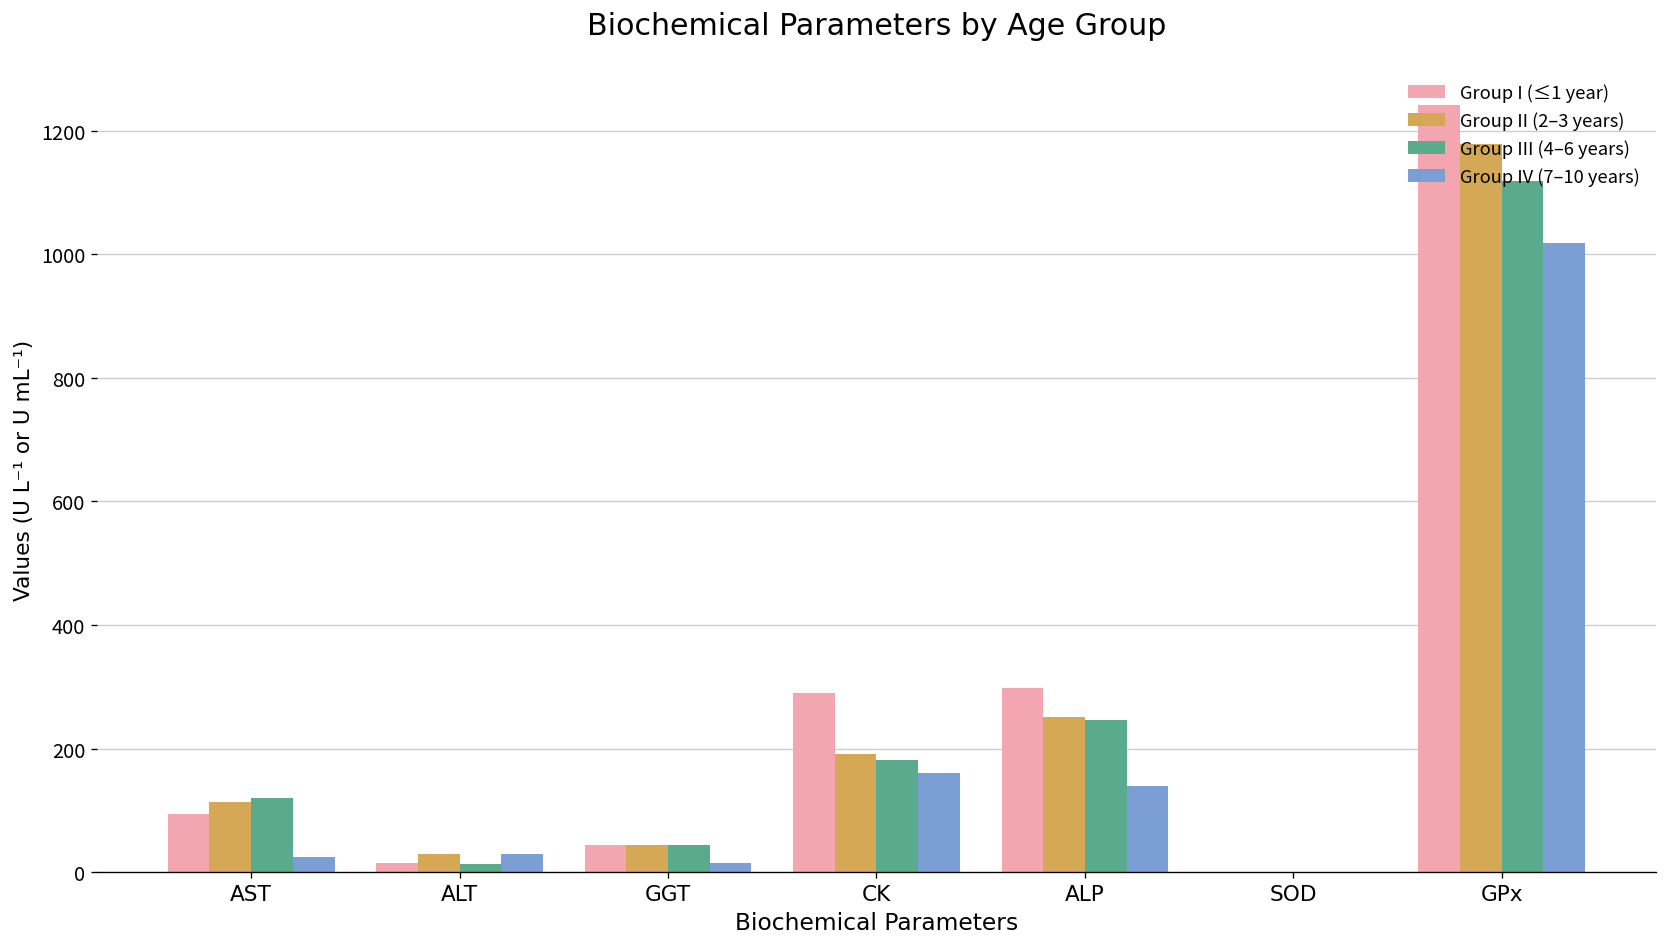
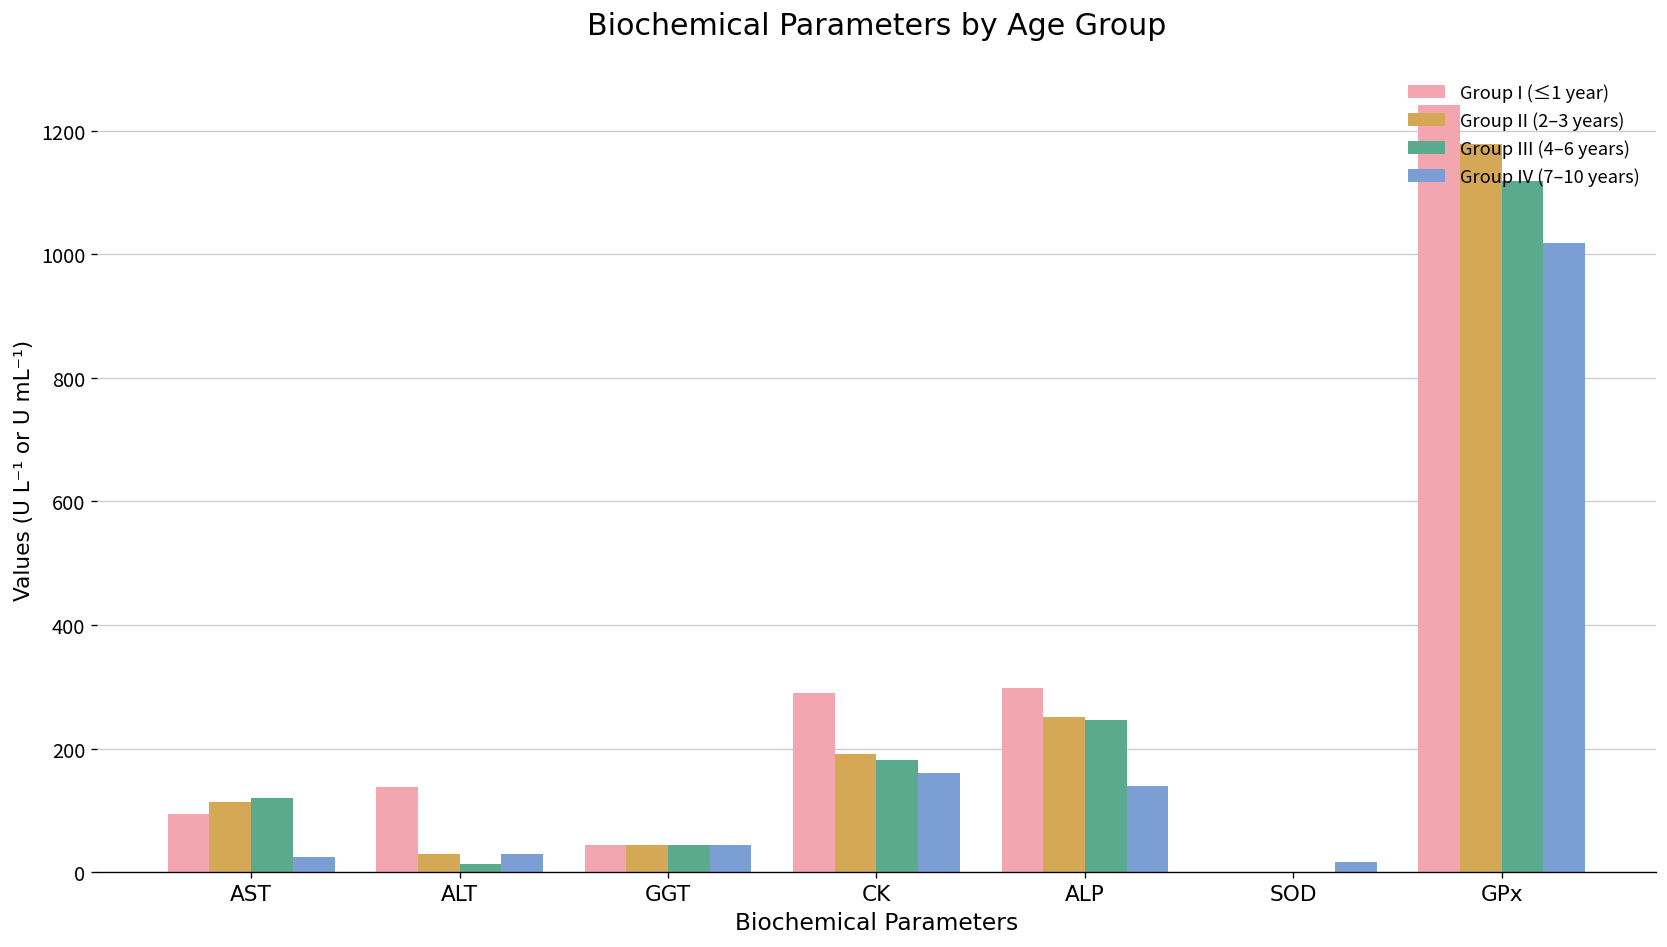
Group I (≤1 year), ALT: 10 -> 140
Group IV (7–10 years), GGT: 10 -> 40
Group IV (7–10 years), SOD: 0 -> 20
